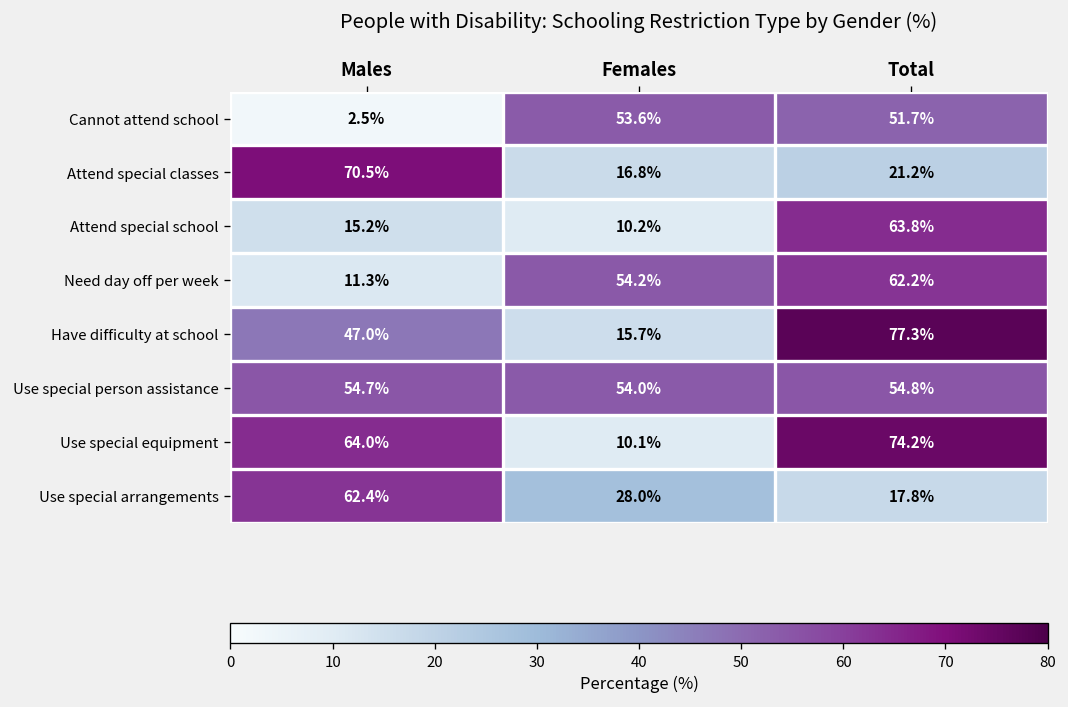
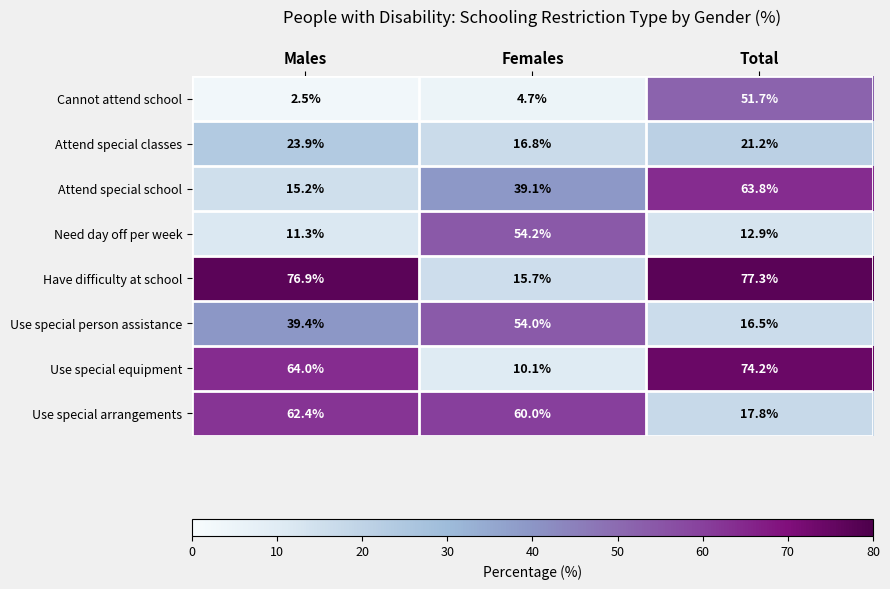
Cannot attend school, Females: 53.6% -> 4.7%
Attend special classes, Males: 70.5% -> 23.9%
Attend special school, Females: 10.2% -> 39.1%
Need day off per week, Total: 62.2% -> 12.9%
Have difficulty at school, Males: 47.0% -> 76.9%
Use special person assistance, Males: 54.7% -> 39.4%
Use special person assistance, Total: 54.8% -> 16.5%
Use special arrangements, Females: 28.0% -> 60.0%
